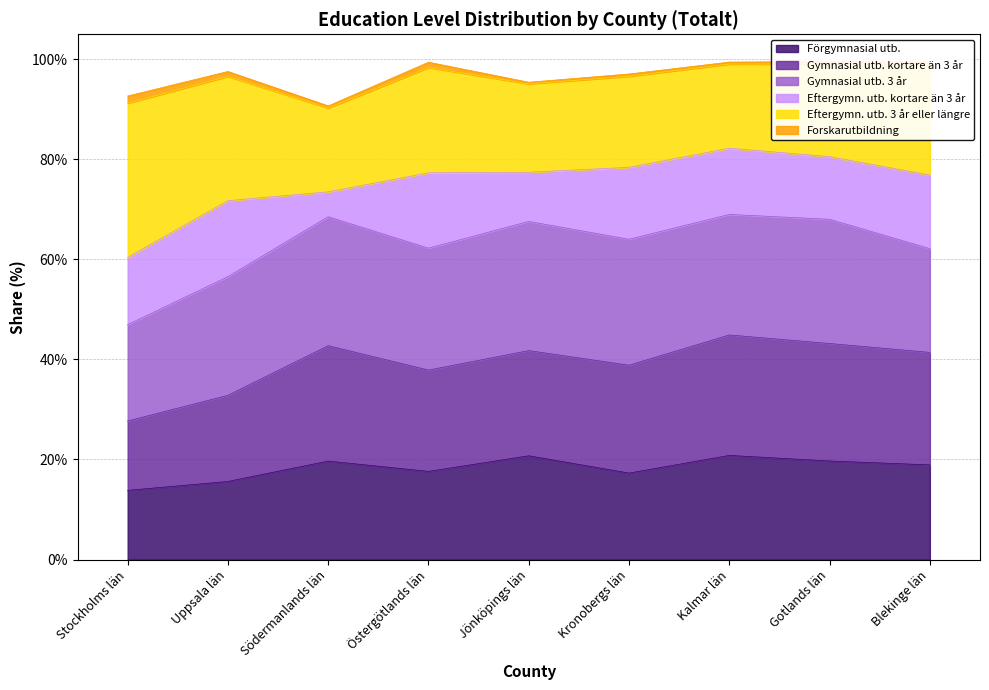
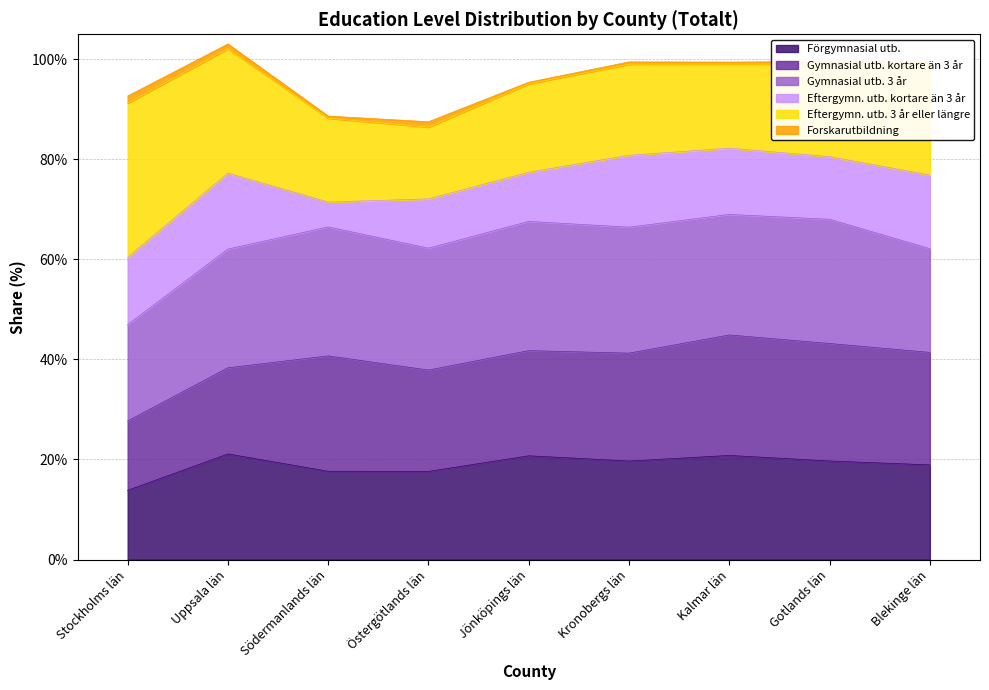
Förgymnasial utb., Uppsala län: 16% -> 21%
Förgymnasial utb., Södermanlands län: 20% -> 18%
Eftergymn. utb. kortare än 3 år, Östergötlands län: 15% -> 10%
Eftergymn. utb. 3 år eller längre, Östergötlands län: 21% -> 14%
Förgymnasial utb., Kronobergs län: 17% -> 20%
